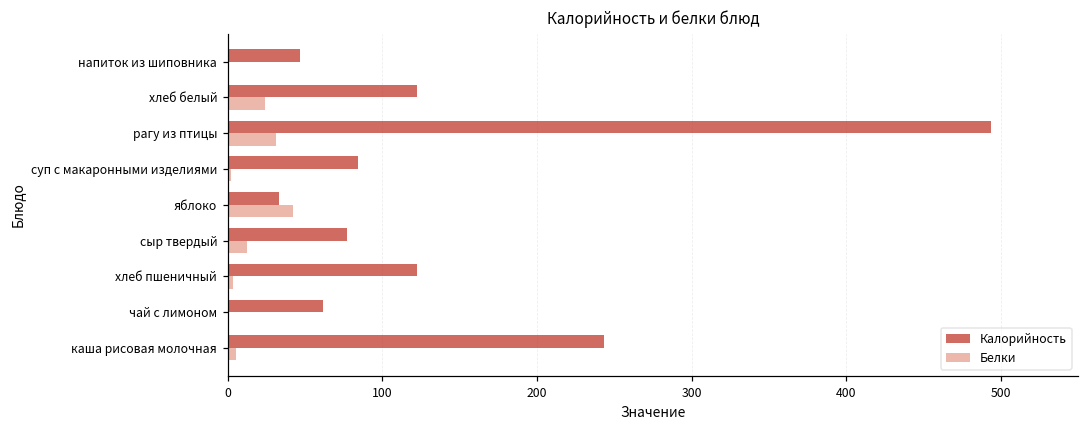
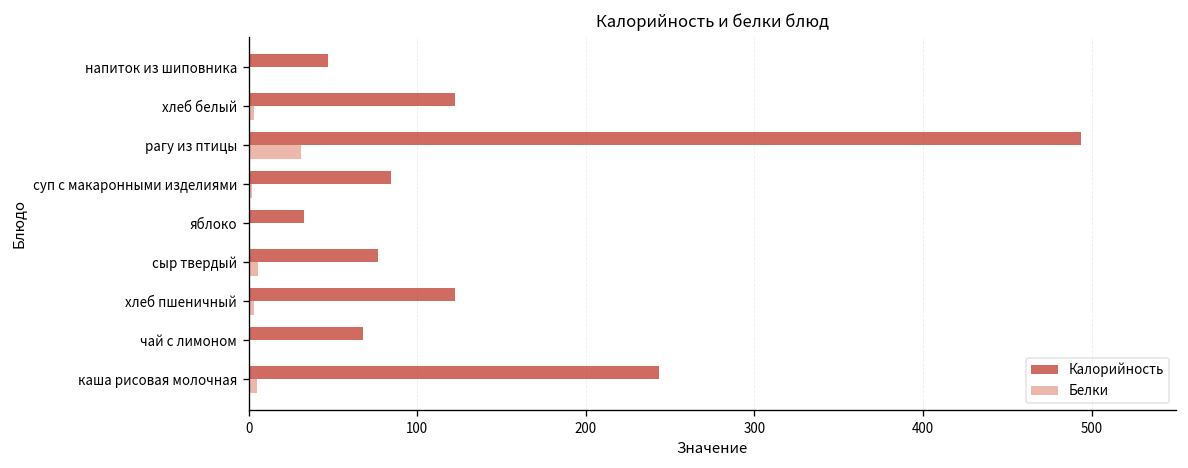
Белки, хлеб белый: 24 -> 3
Белки, яблоко: 42 -> 1
Белки, сыр твердый: 13 -> 6
Калорийность, чай с лимоном: 62 -> 68
